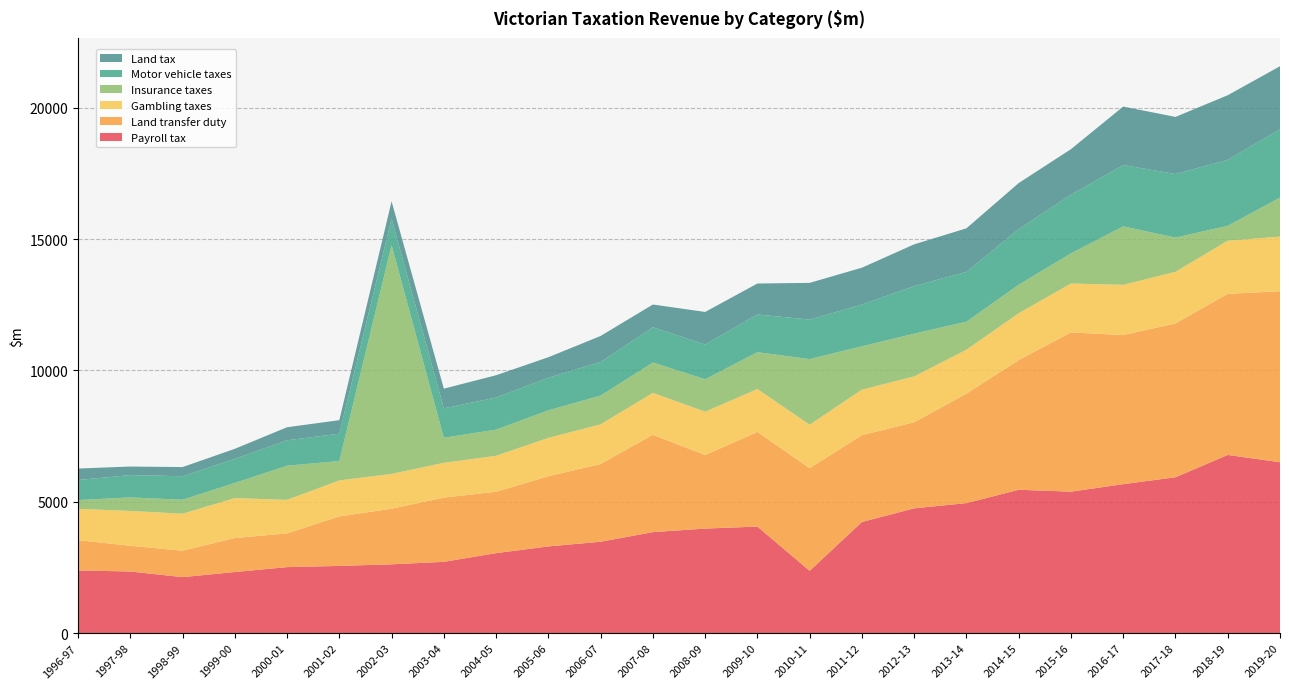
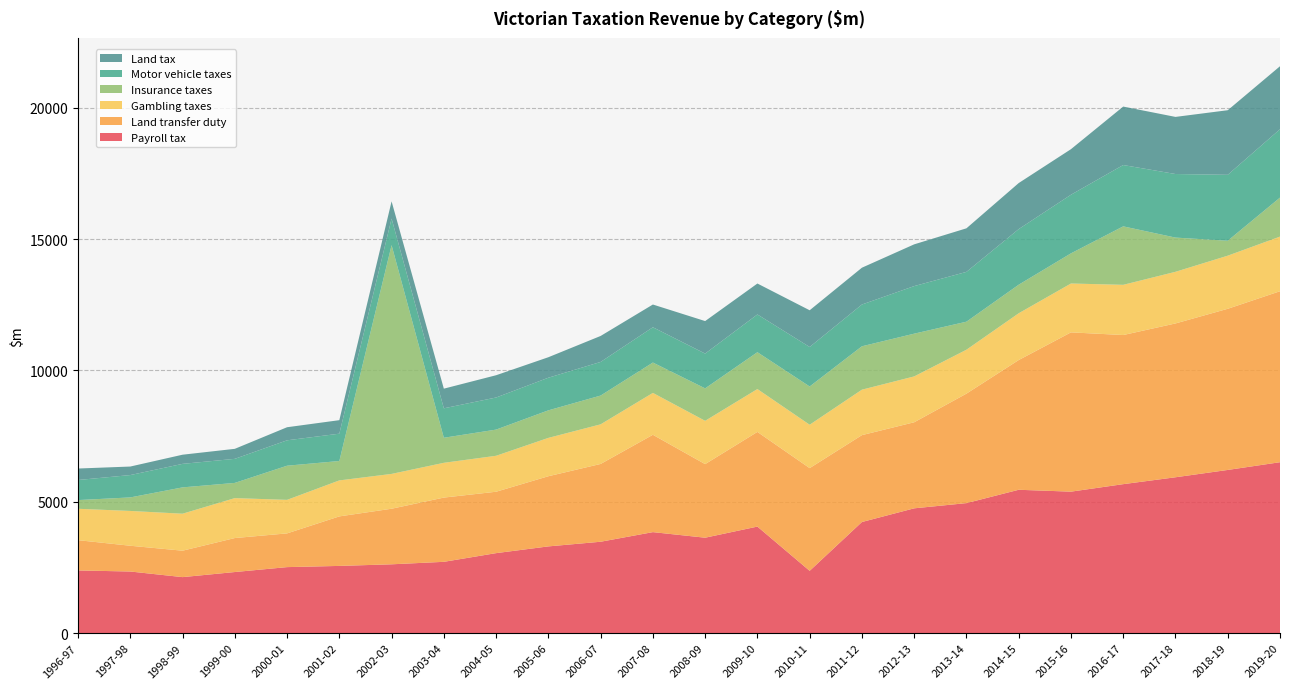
Insurance taxes, 1998-99: 500 -> 1000
Payroll tax, 2008-09: 4000 -> 3600
Insurance taxes, 2010-11: 2500 -> 1500
Payroll tax, 2018-19: 6800 -> 6200
